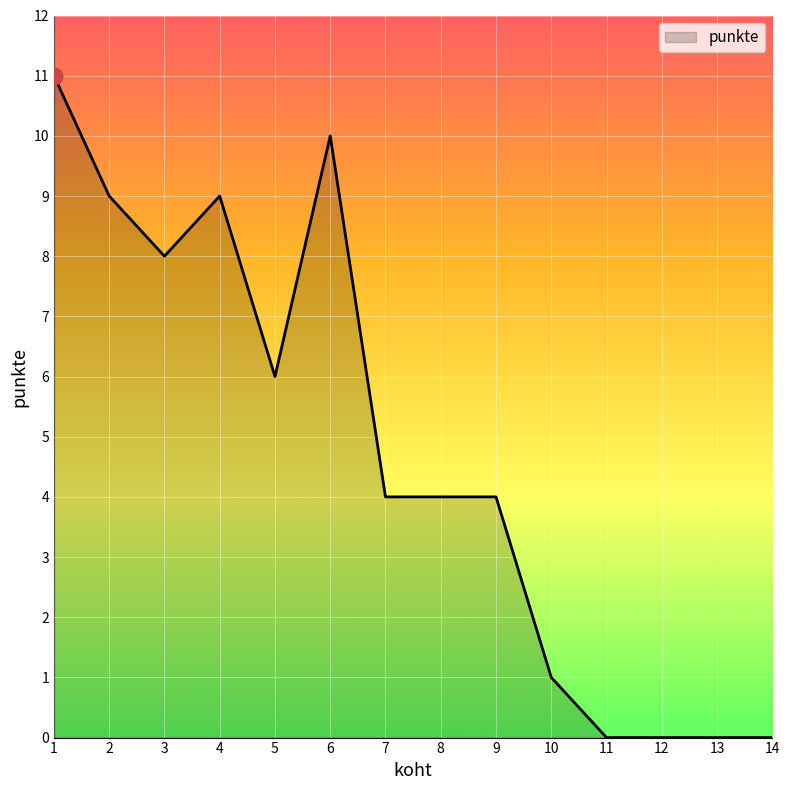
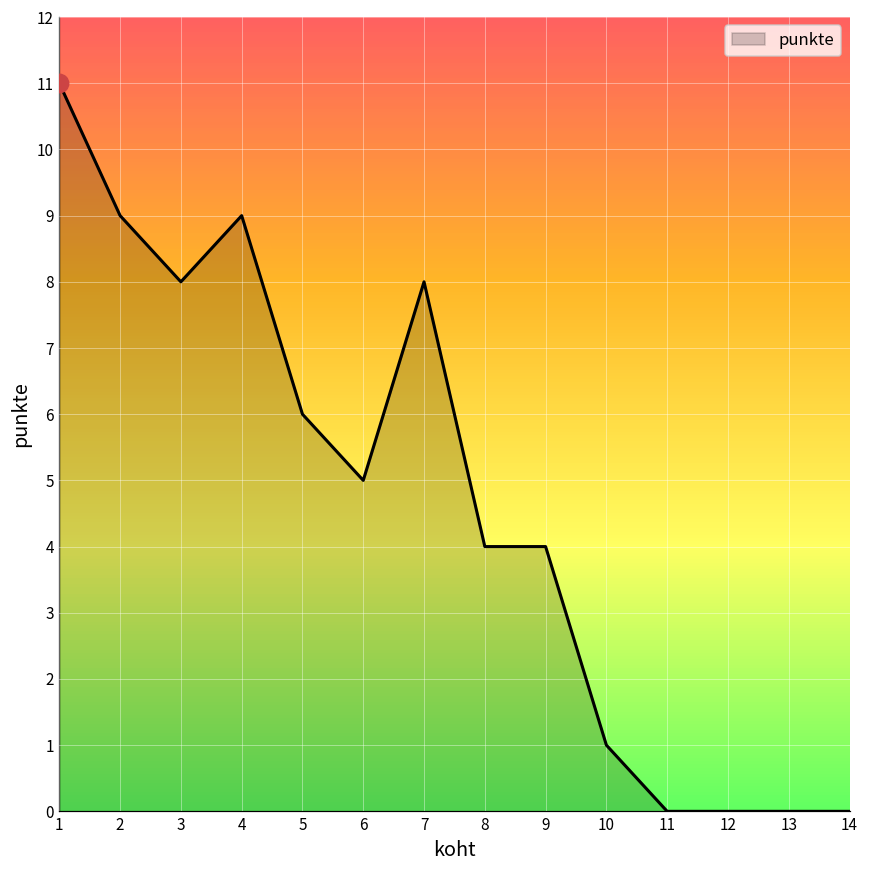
punkte, 6: 10 -> 5
punkte, 7: 4 -> 8
